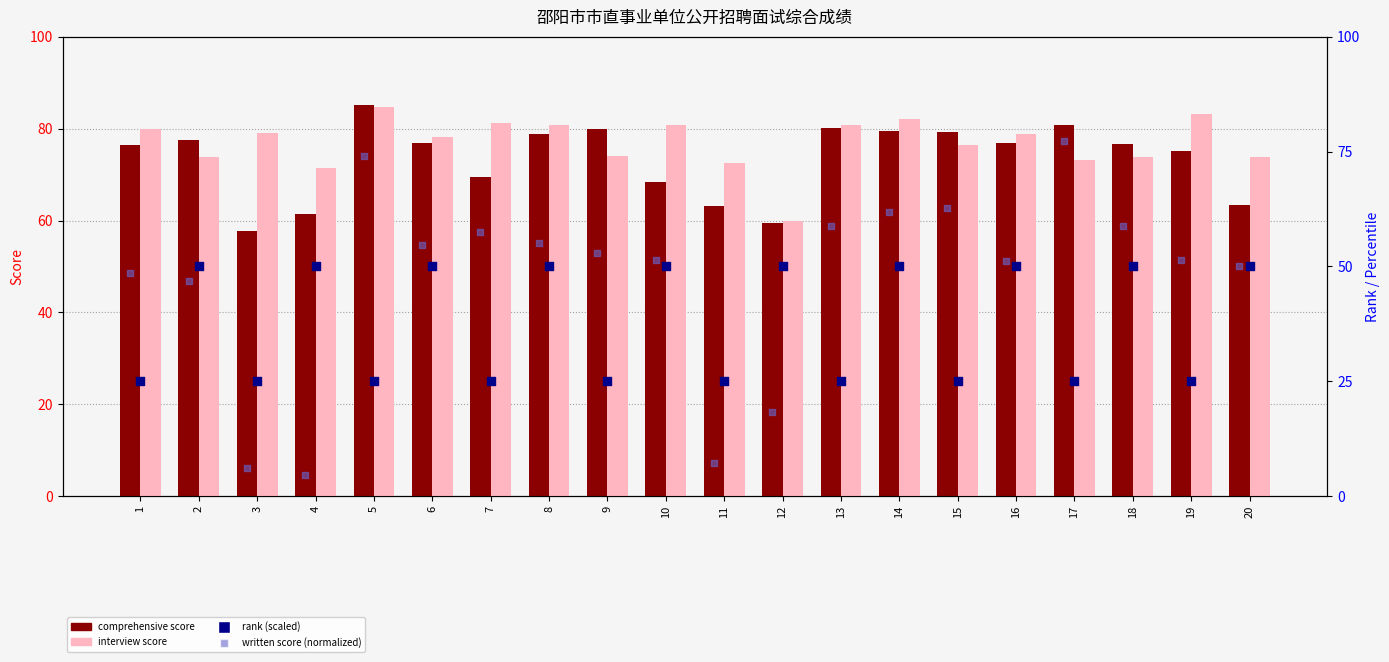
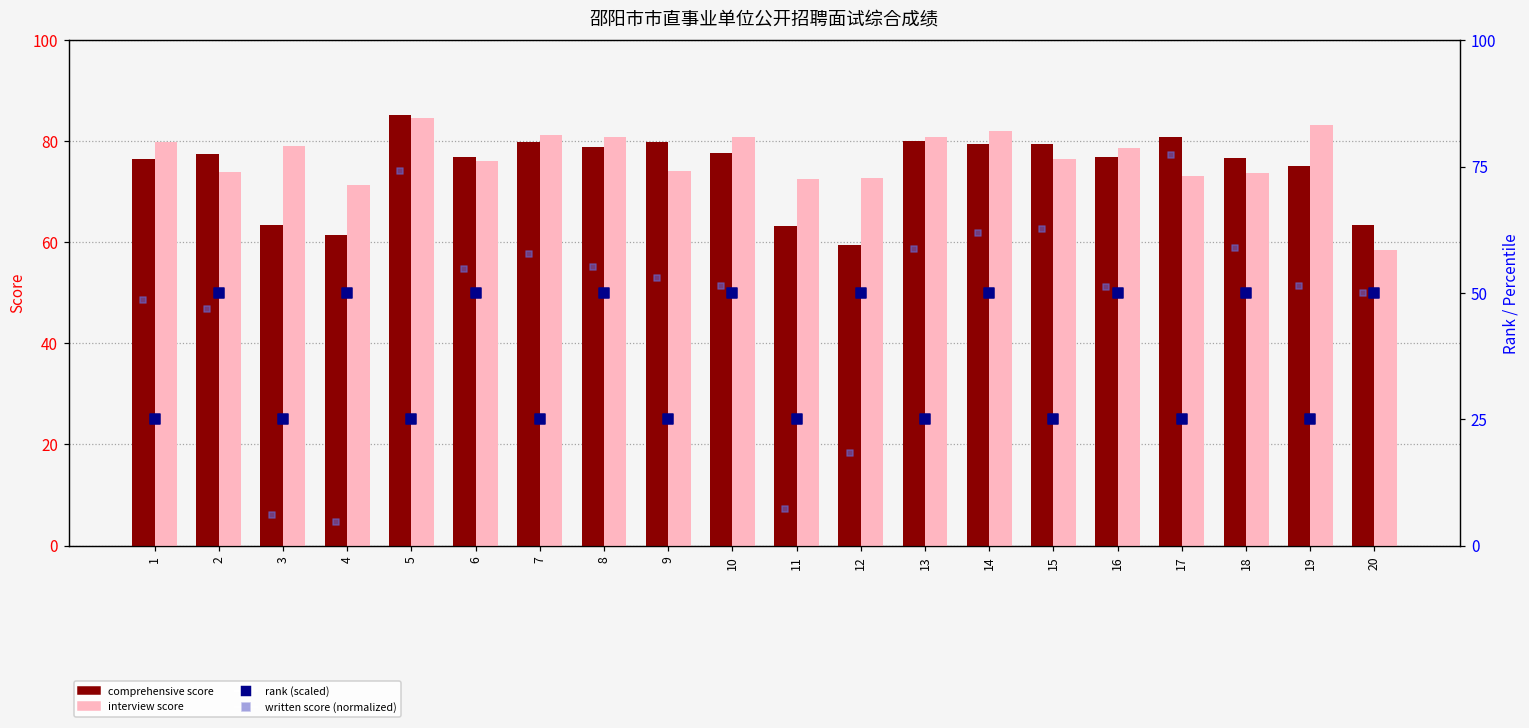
comprehensive score, 3: 58 -> 63
interview score, 6: 78 -> 76
comprehensive score, 7: 70 -> 80
comprehensive score, 10: 68 -> 78
interview score, 12: 60 -> 73
interview score, 20: 74 -> 58
